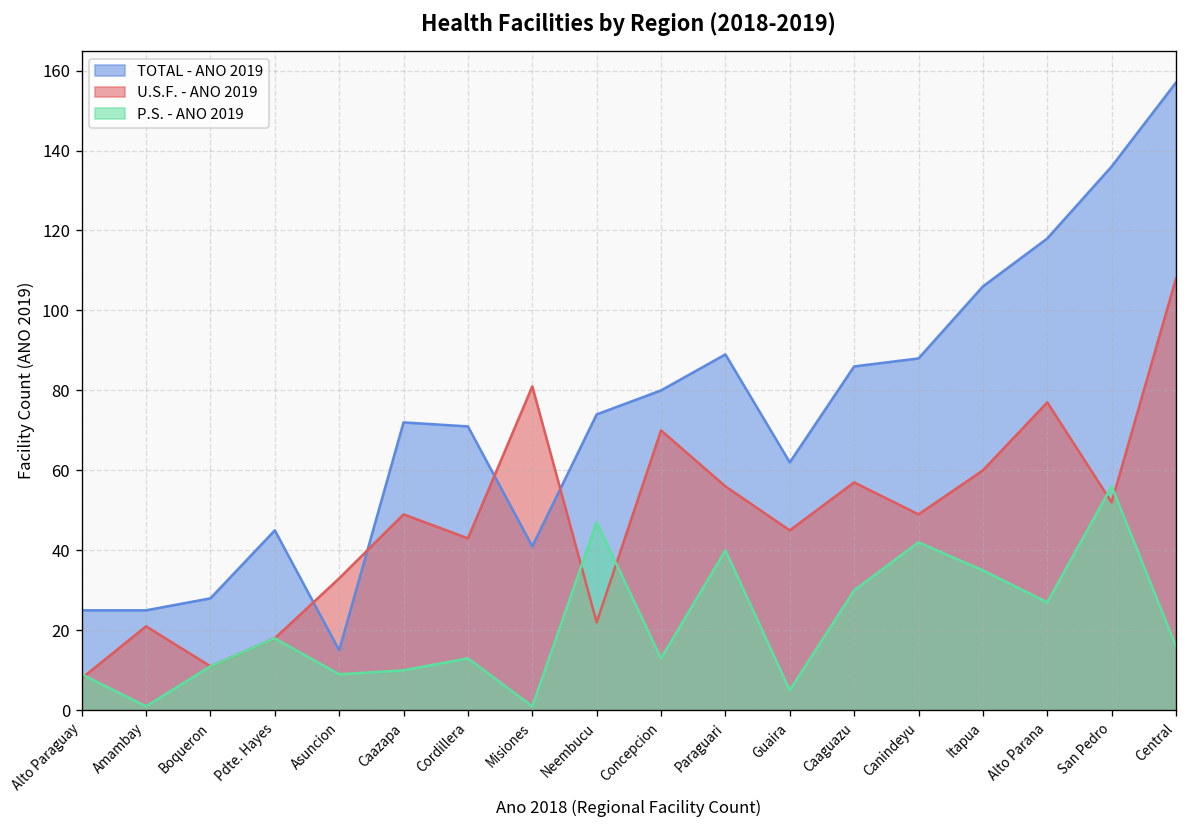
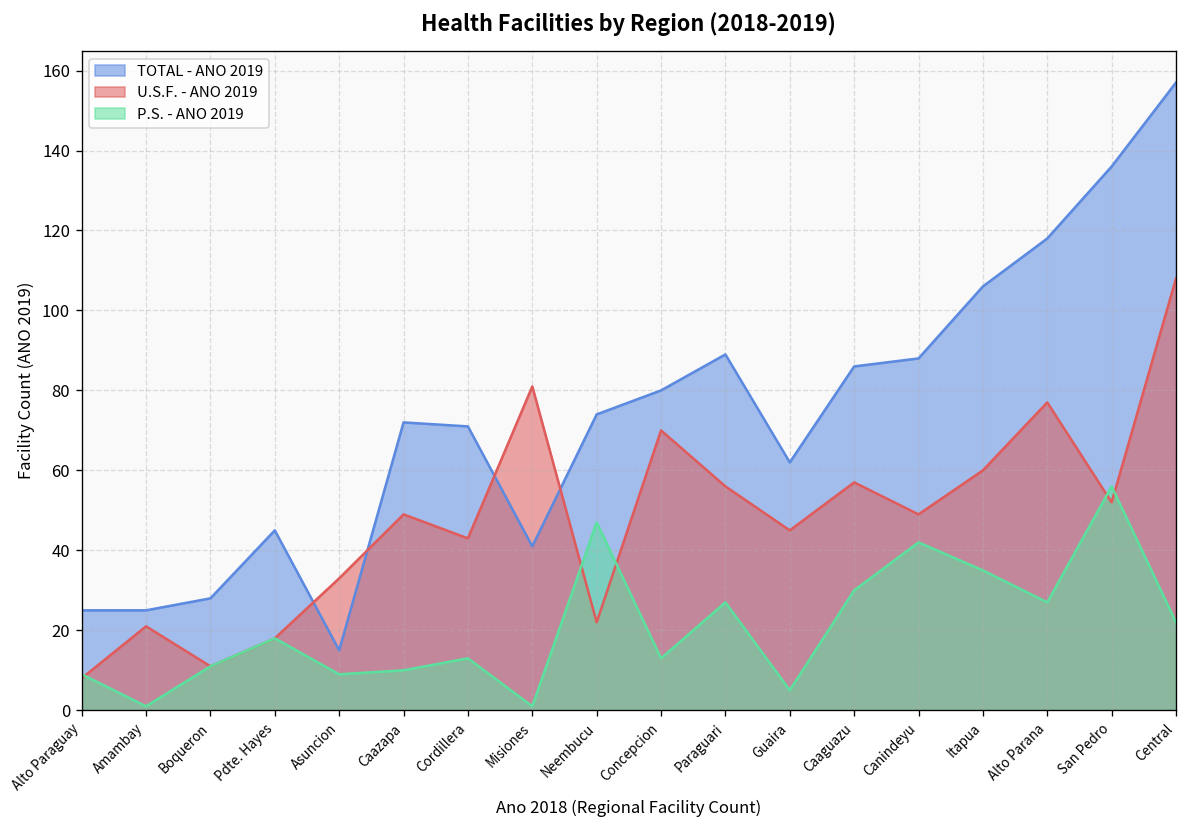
P.S. - ANO 2019, Paraguari: 40 -> 27
P.S. - ANO 2019, Central: 16 -> 22
